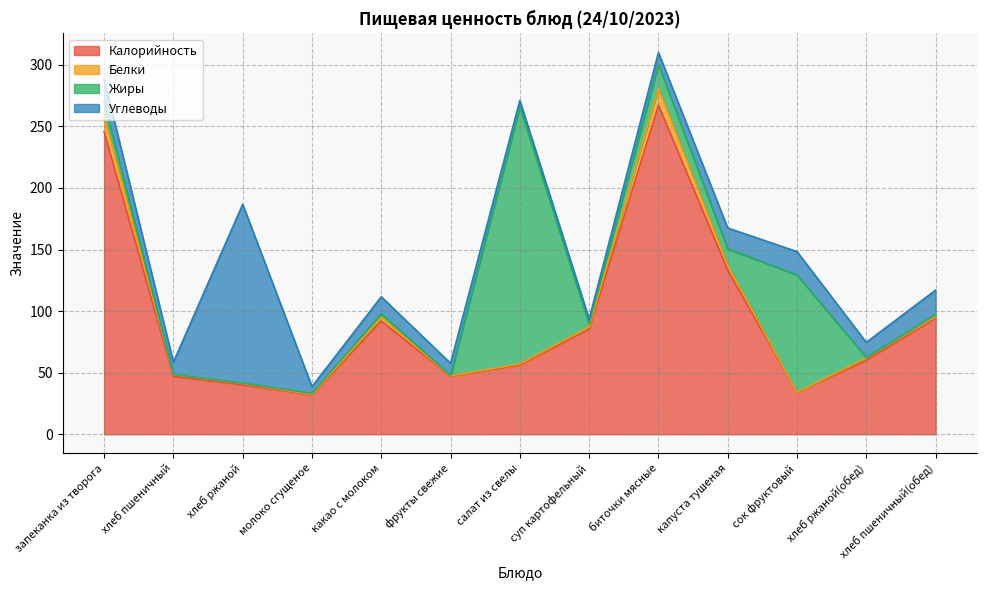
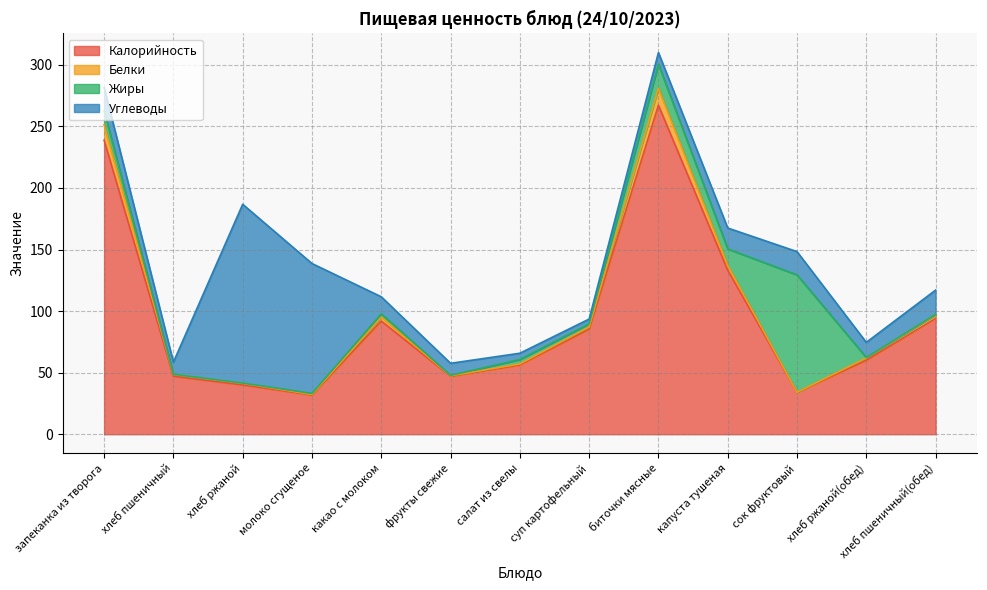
Калорийность, запеканка из творога: 246 -> 239
Углеводы, молоко сгущеное: 6 -> 106
Жиры, салат из свелы: 209 -> 4
